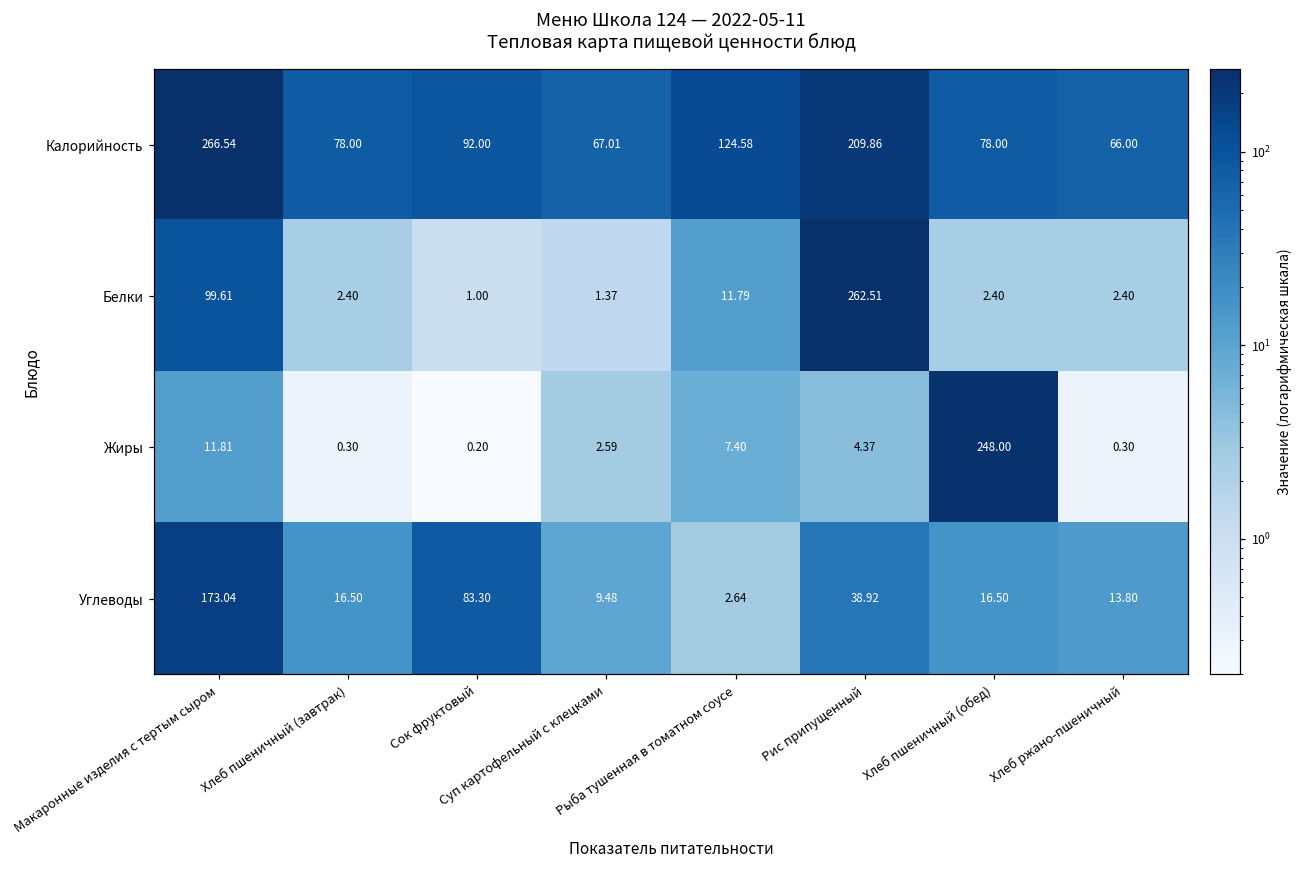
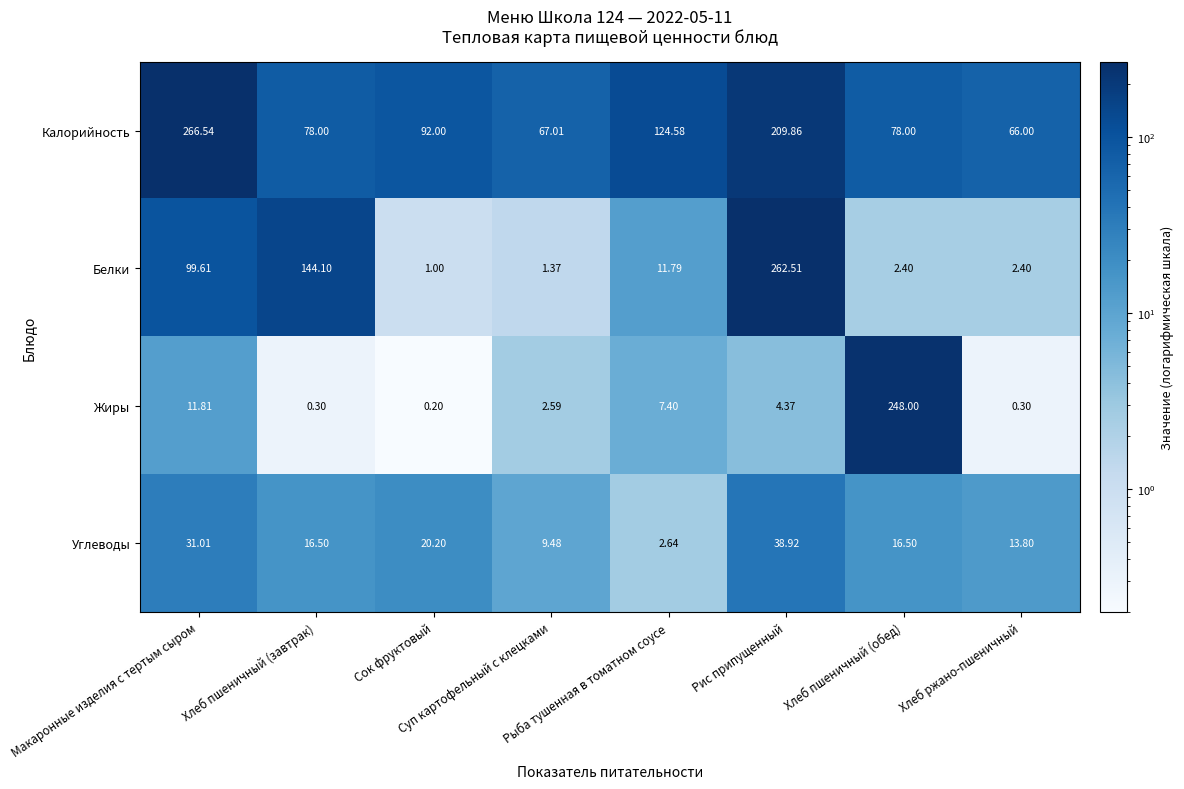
Белки, Хлеб пшеничный (завтрак): 2.40 -> 144.10
Углеводы, Макаронные изделия с тертым сыром: 173.04 -> 31.01
Углеводы, Сок фруктовый: 83.30 -> 20.20
